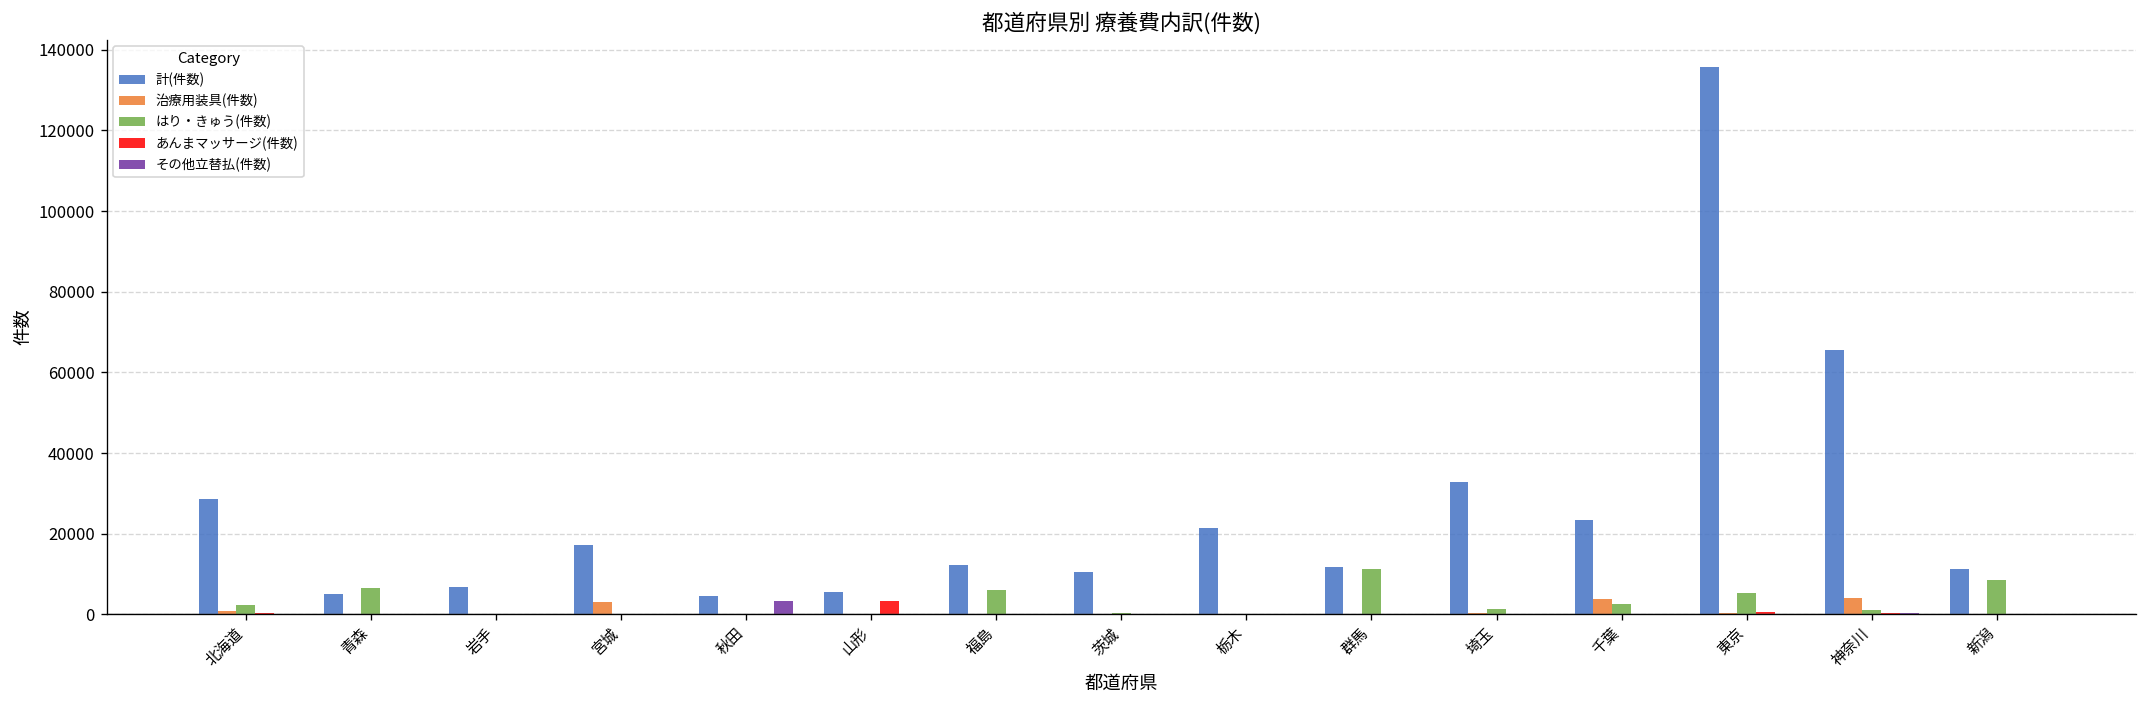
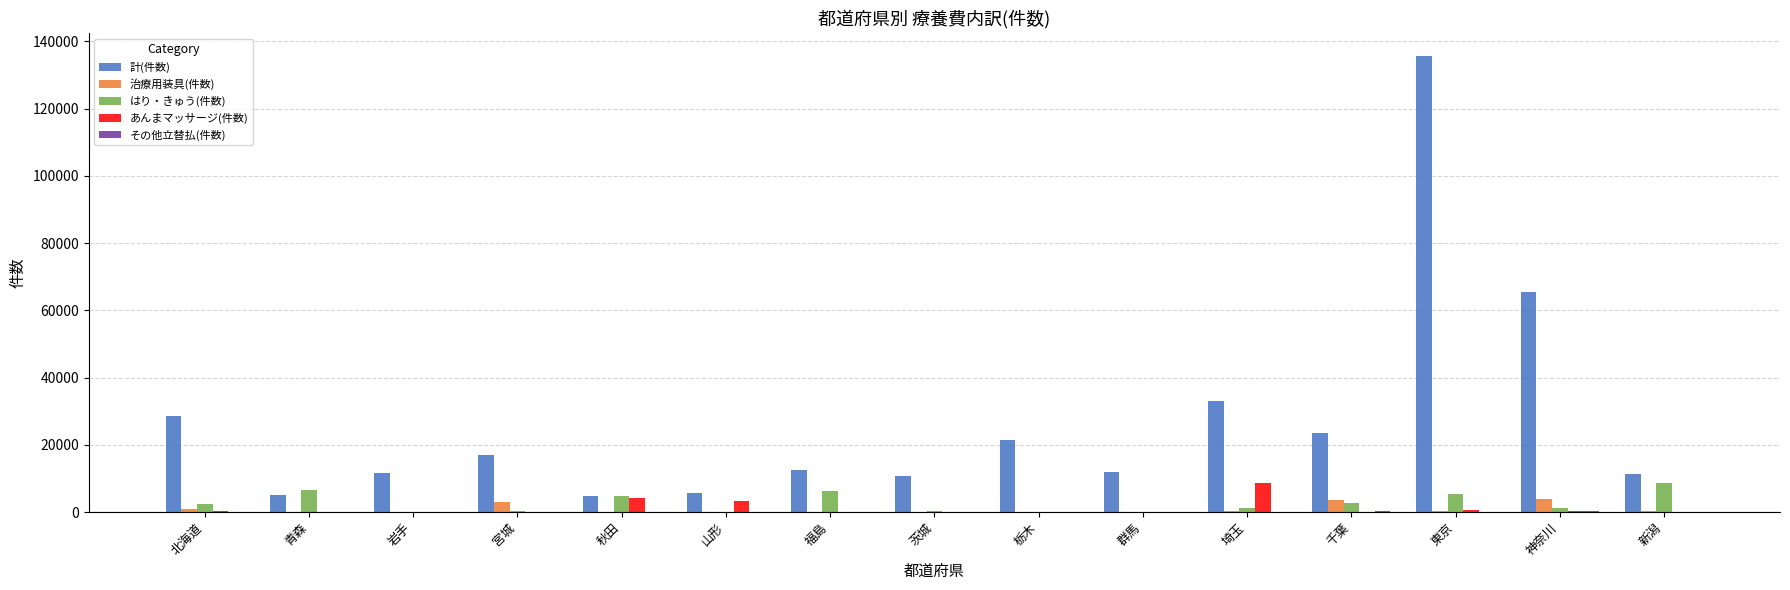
計(件数), 岩手: 7000 -> 12000
はり・きゅう(件数), 秋田: 0 -> 5000
あんまマッサージ(件数), 秋田: 0 -> 4000
その他立替払(件数), 秋田: 3000 -> 0
はり・きゅう(件数), 群馬: 11000 -> 0
あんまマッサージ(件数), 埼玉: 0 -> 8000
